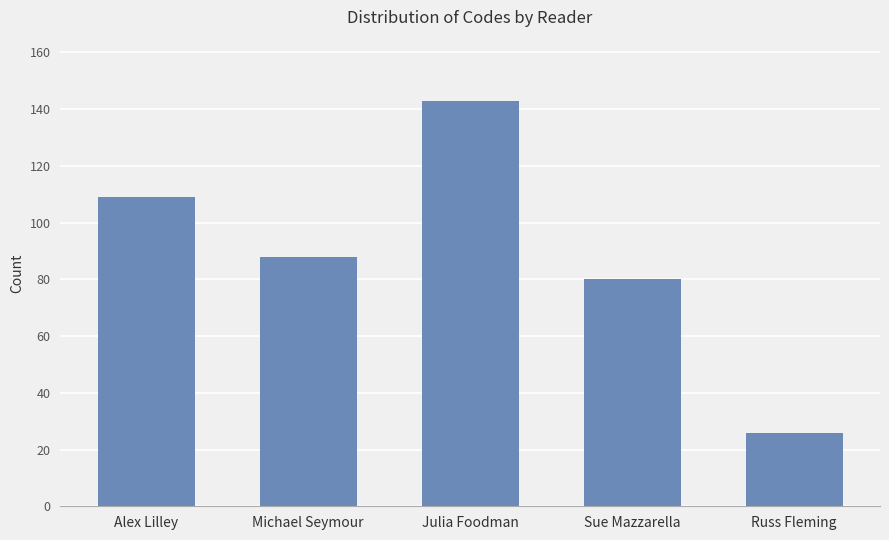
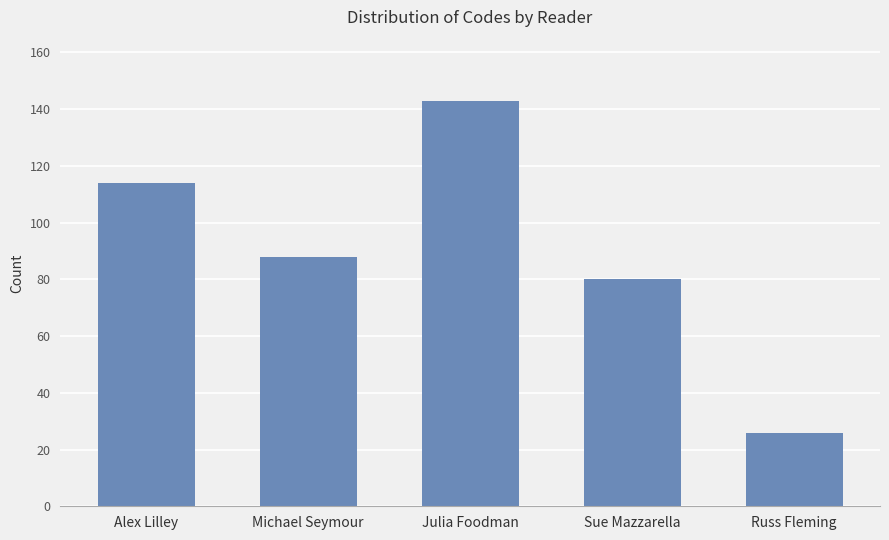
Alex Lilley: 109 -> 114
